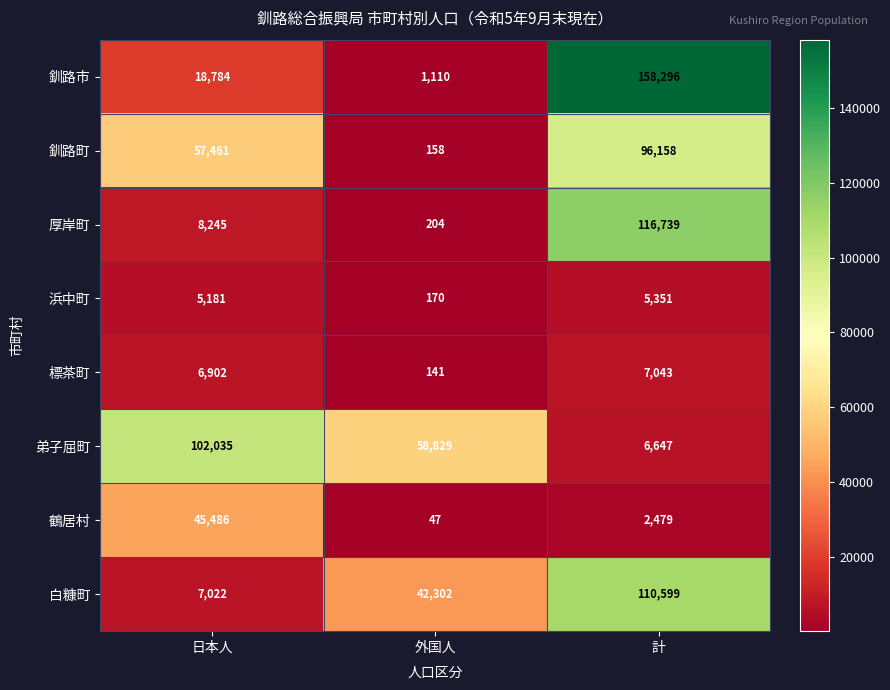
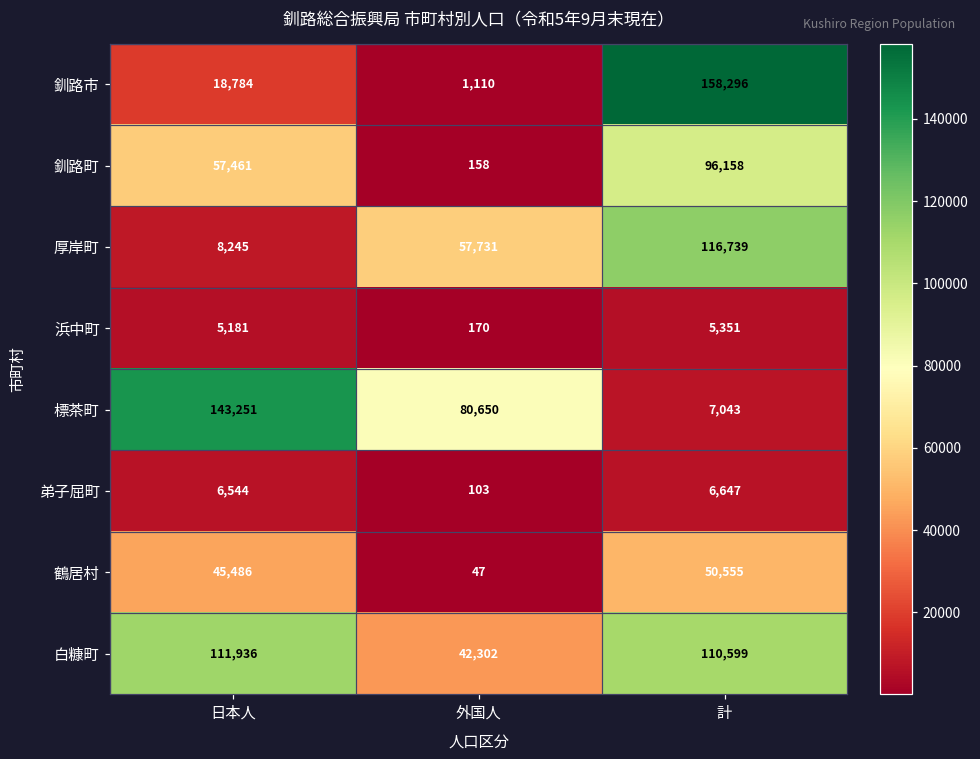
厚岸町, 外国人: 204 -> 57,731
標茶町, 日本人: 6,902 -> 143,251
標茶町, 外国人: 141 -> 80,650
弟子屈町, 日本人: 102,035 -> 6,544
弟子屈町, 外国人: 58,829 -> 103
鶴居村, 計: 2,479 -> 50,555
白糠町, 日本人: 7,022 -> 111,936
